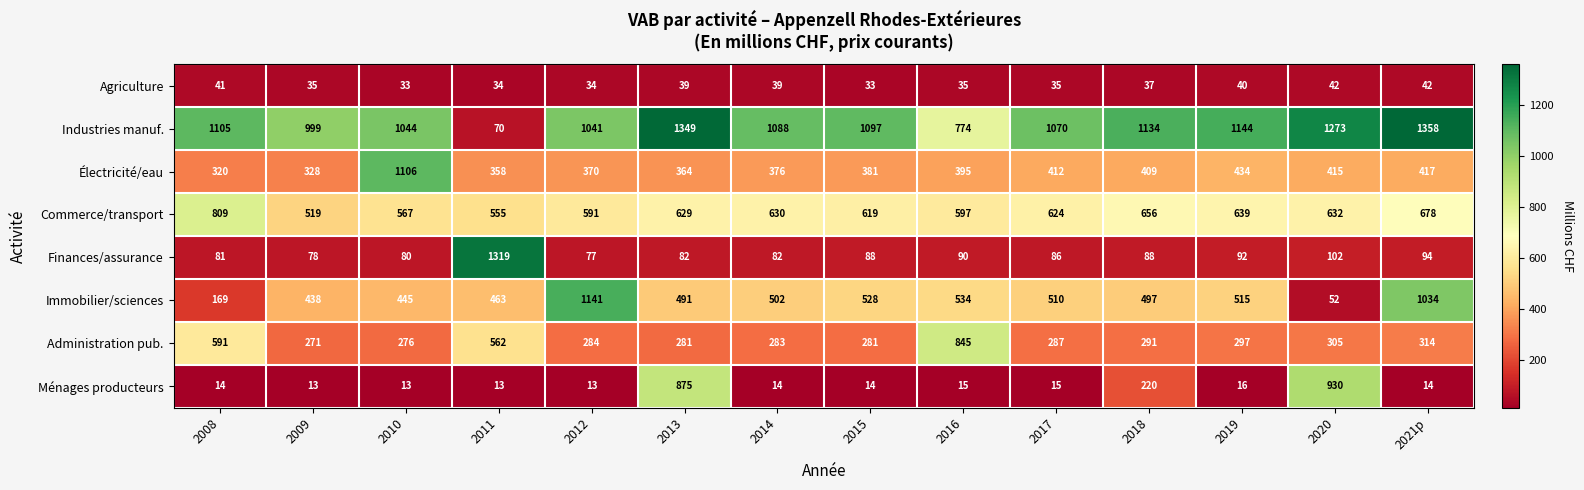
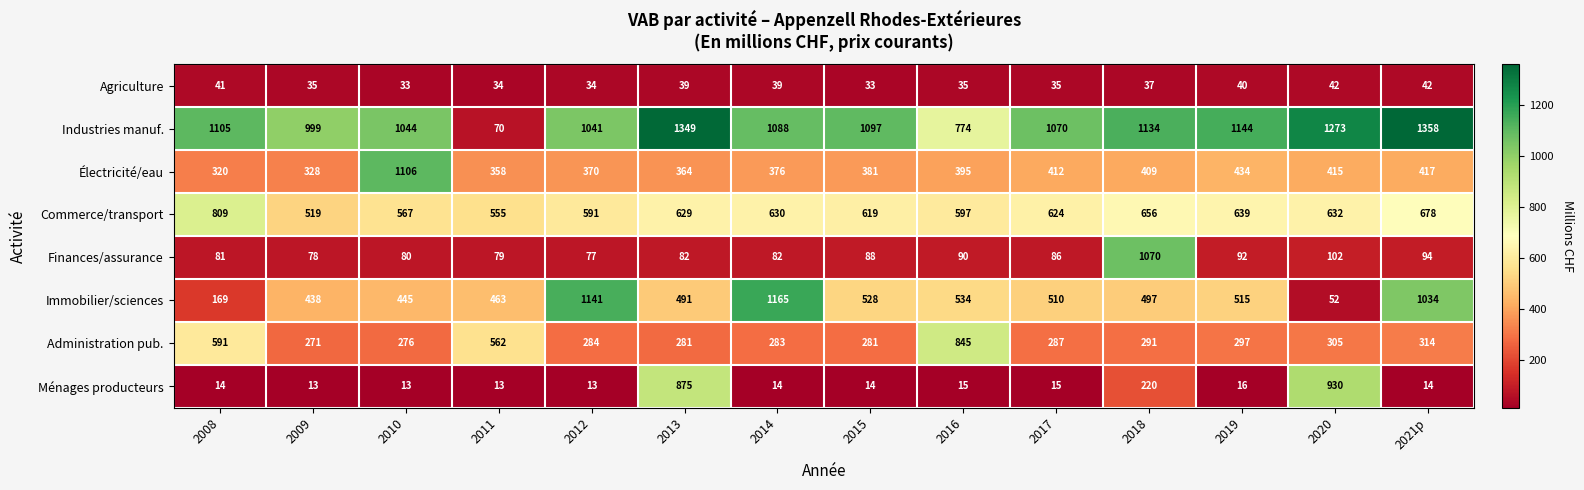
Finances/assurance, 2011: 1319 -> 79
Finances/assurance, 2018: 88 -> 1070
Immobilier/sciences, 2014: 502 -> 1165
